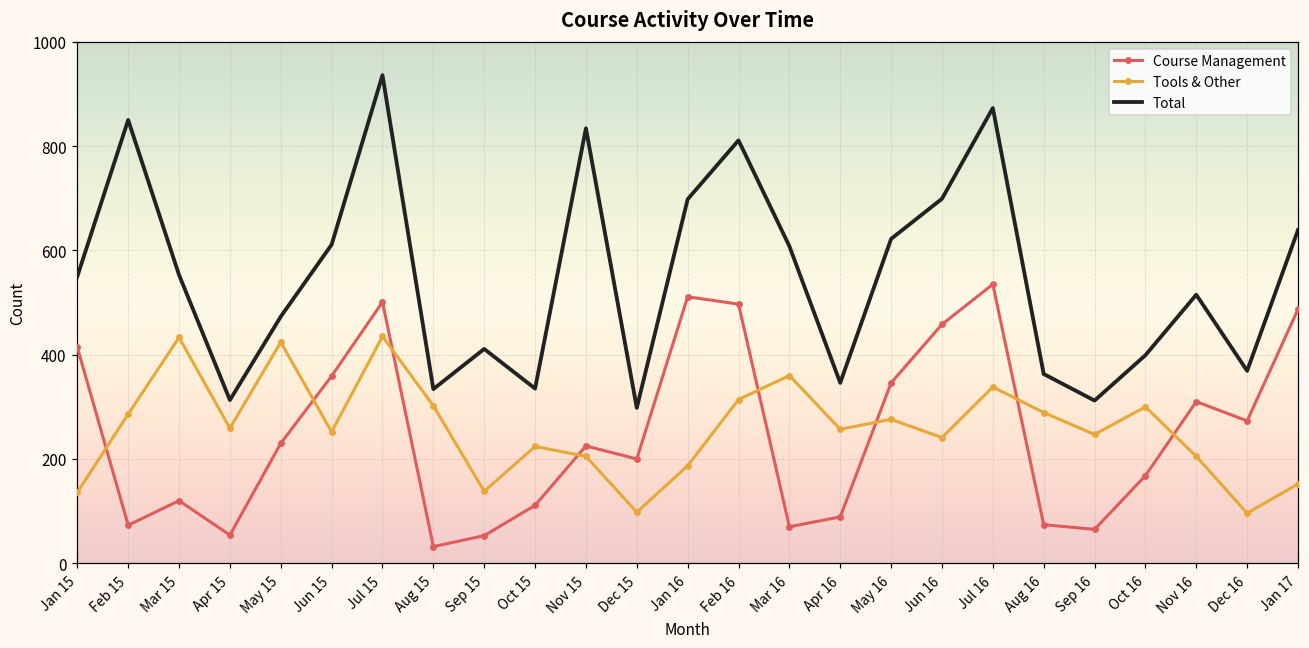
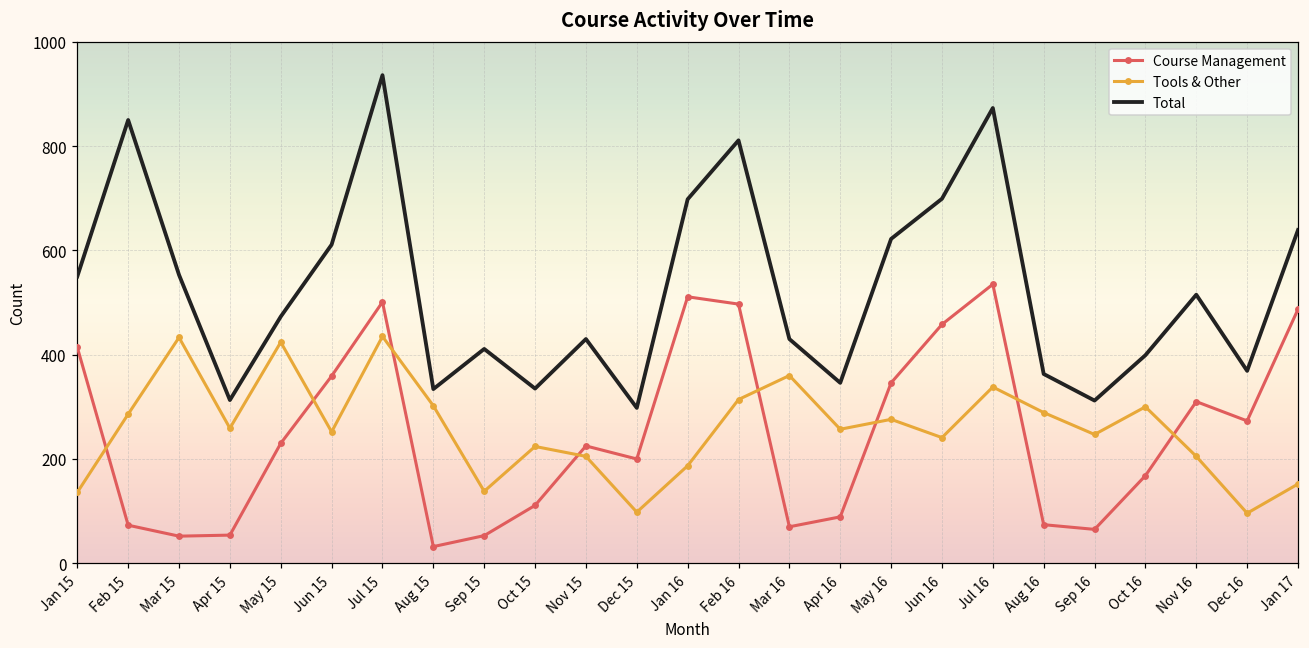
Course Management, Mar 15: 120 -> 50
Total, Nov 15: 830 -> 430
Total, Mar 16: 610 -> 430
